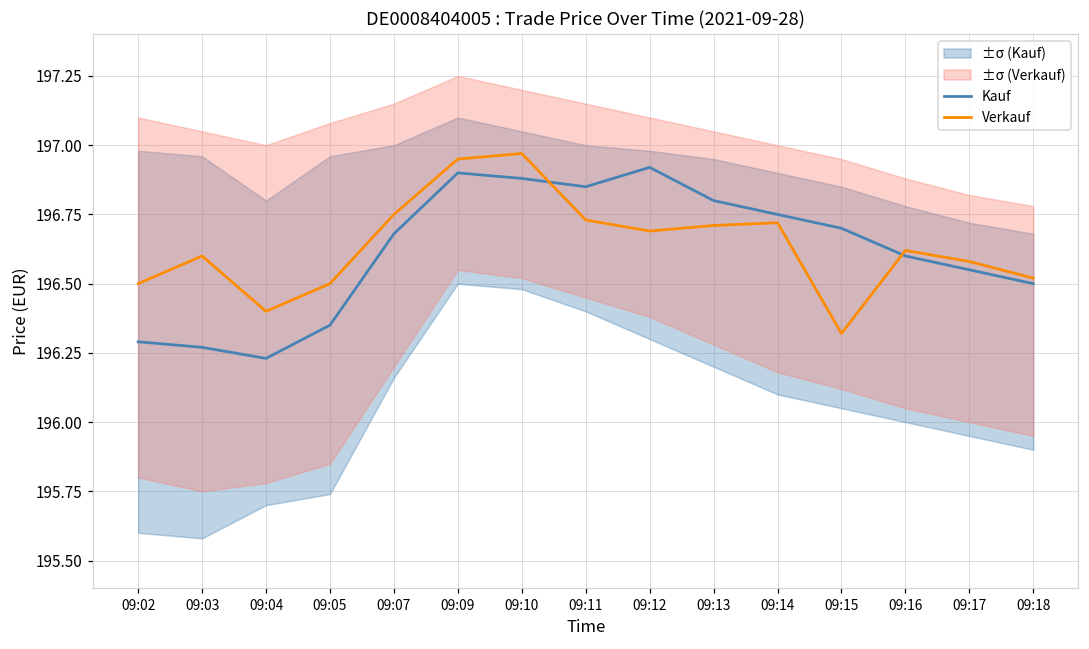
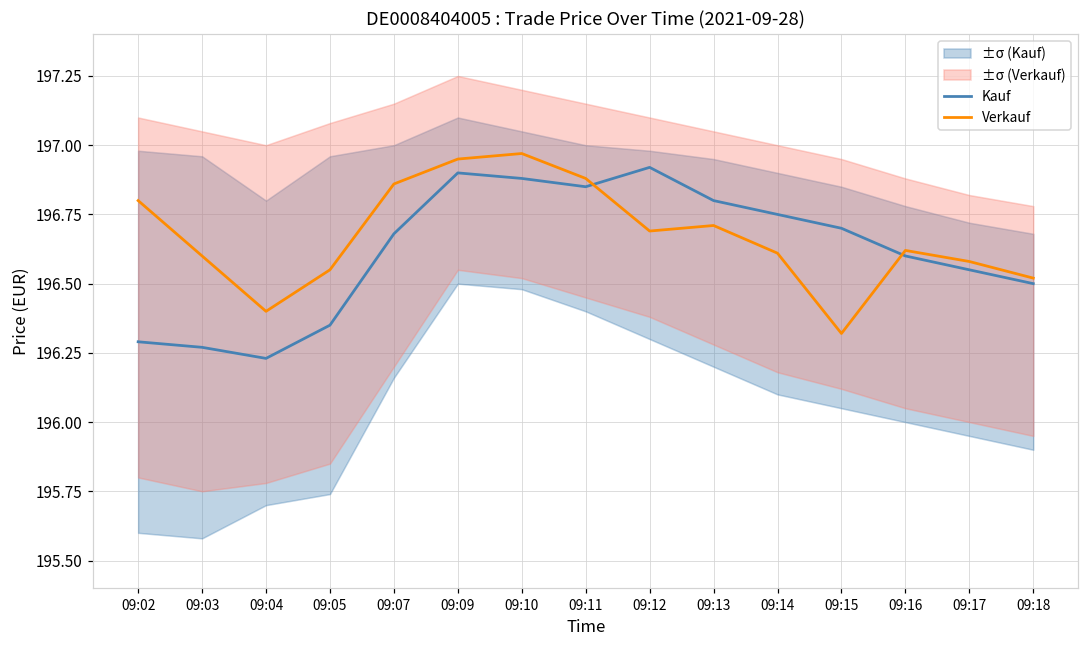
Verkauf, 09:02: 196.5 -> 196.8
Verkauf, 09:05: 196.50 -> 196.55
Verkauf, 09:07: 196.75 -> 196.86
Verkauf, 09:11: 196.73 -> 196.88
Verkauf, 09:14: 196.72 -> 196.61
